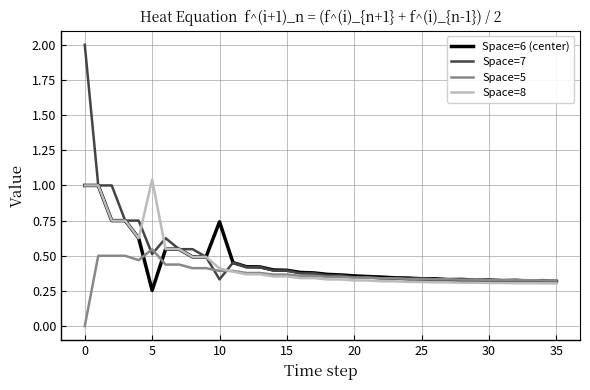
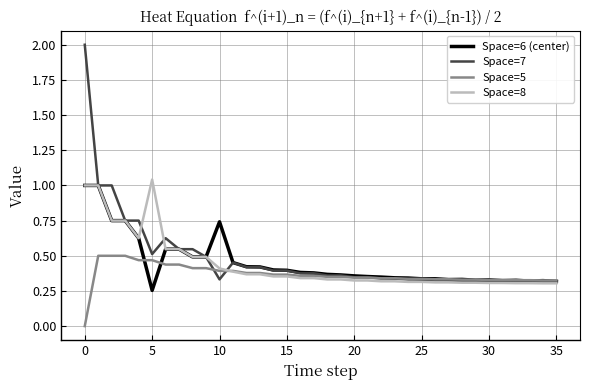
Space=5, 5: 0.55 -> 0.47
